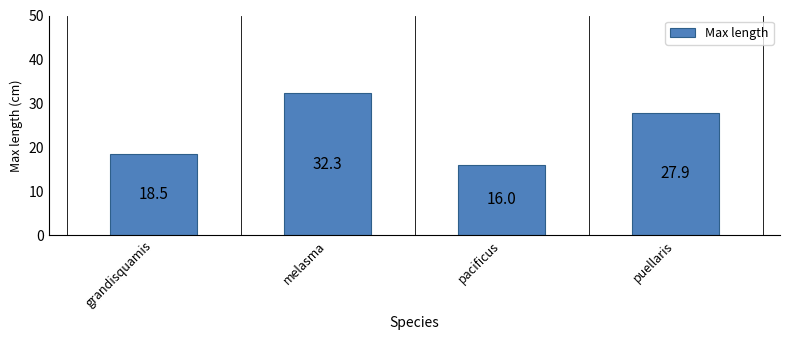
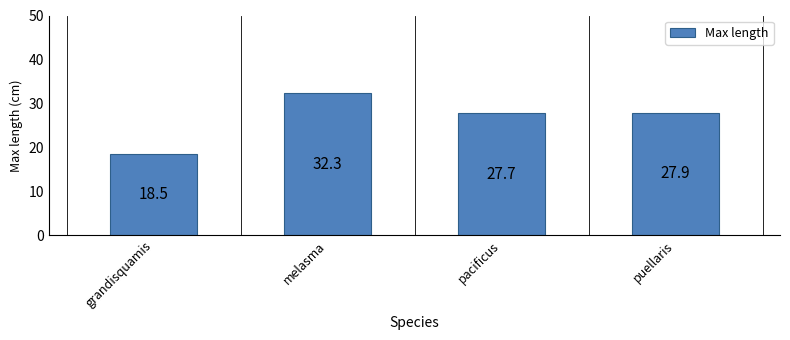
pacificus: 16.0 -> 27.7
